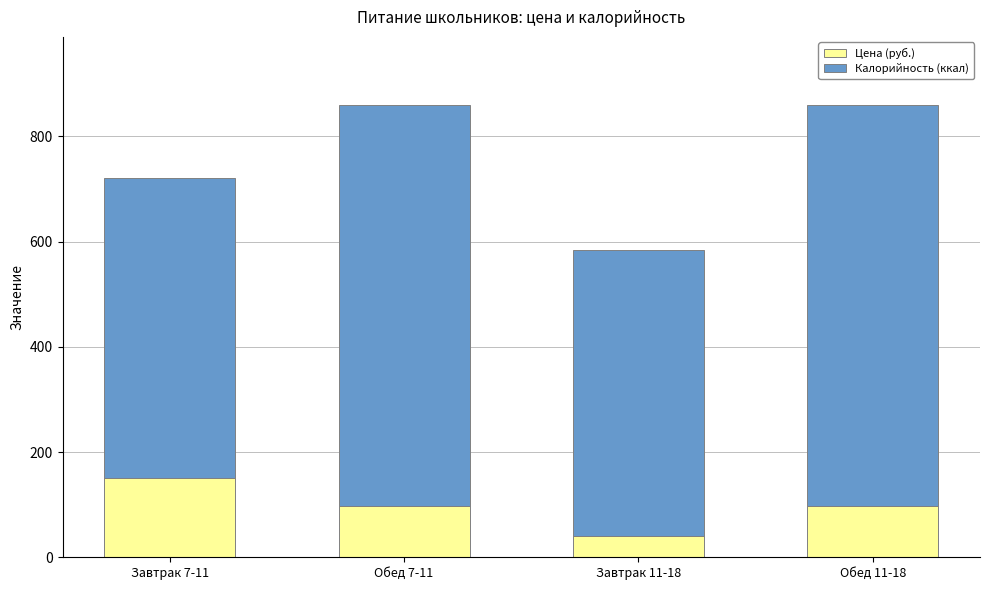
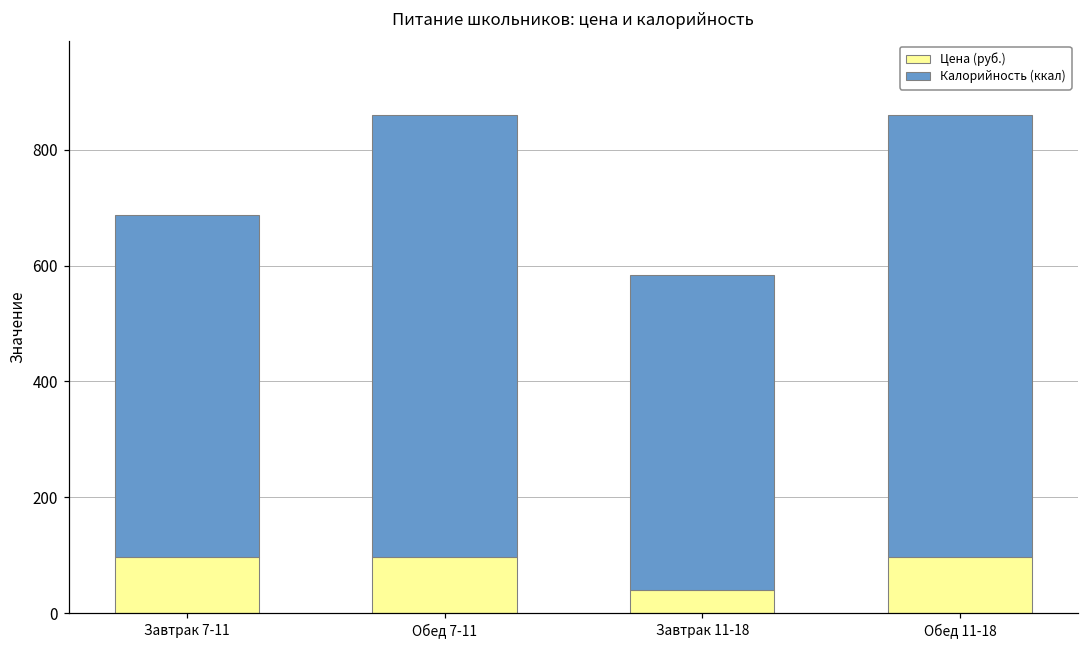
Цена (руб.), Завтрак 7-11: 150 -> 100
Калорийность (ккал), Завтрак 7-11: 570 -> 590
